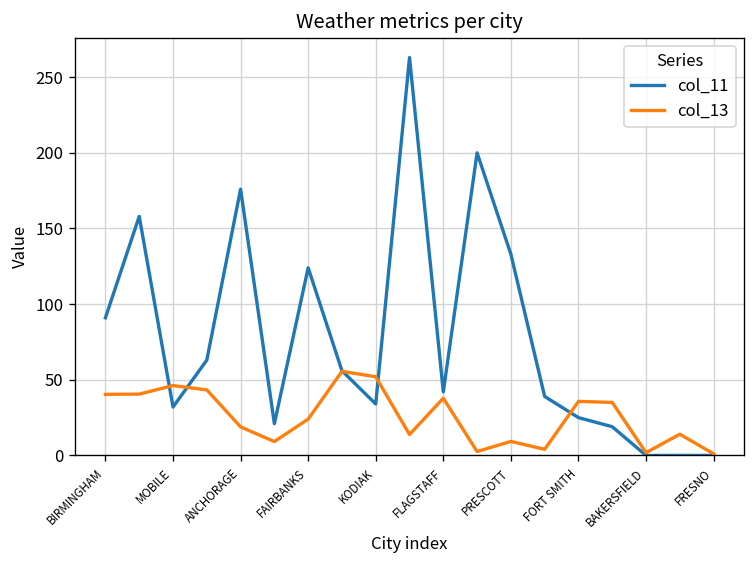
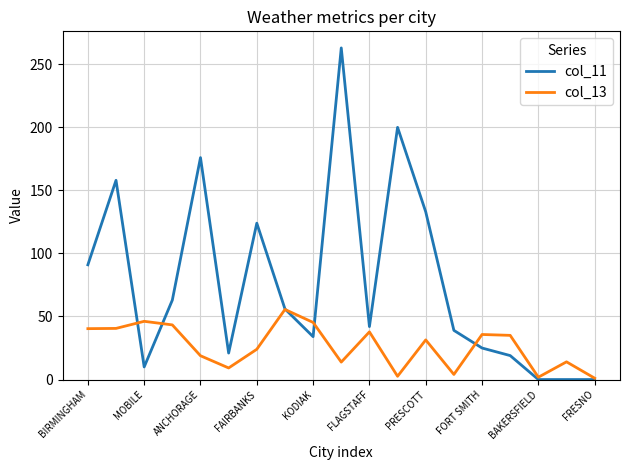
col_11, MOBILE: 32 -> 10
col_13, KODIAK: 52 -> 45
col_13, PRESCOTT: 9 -> 31
